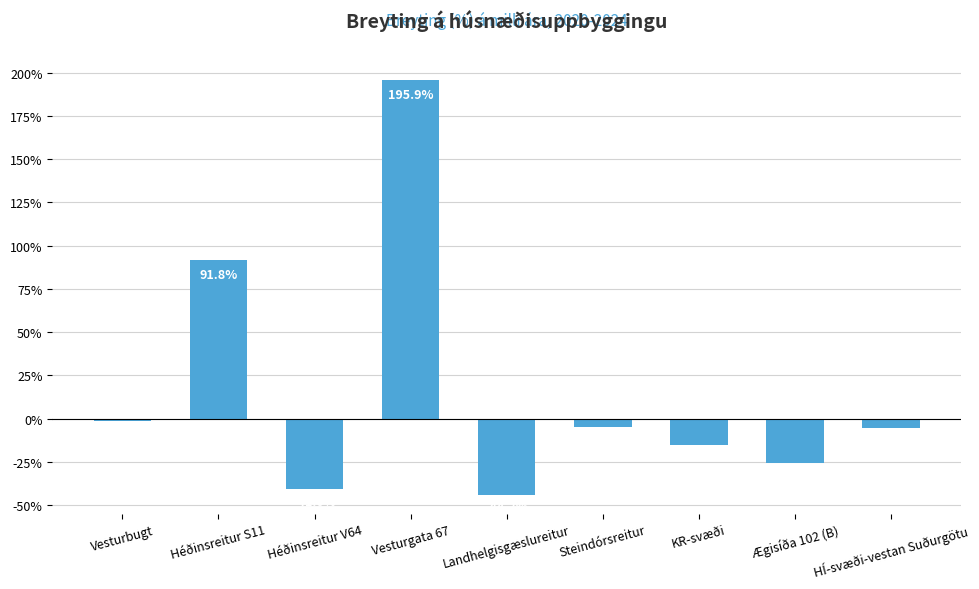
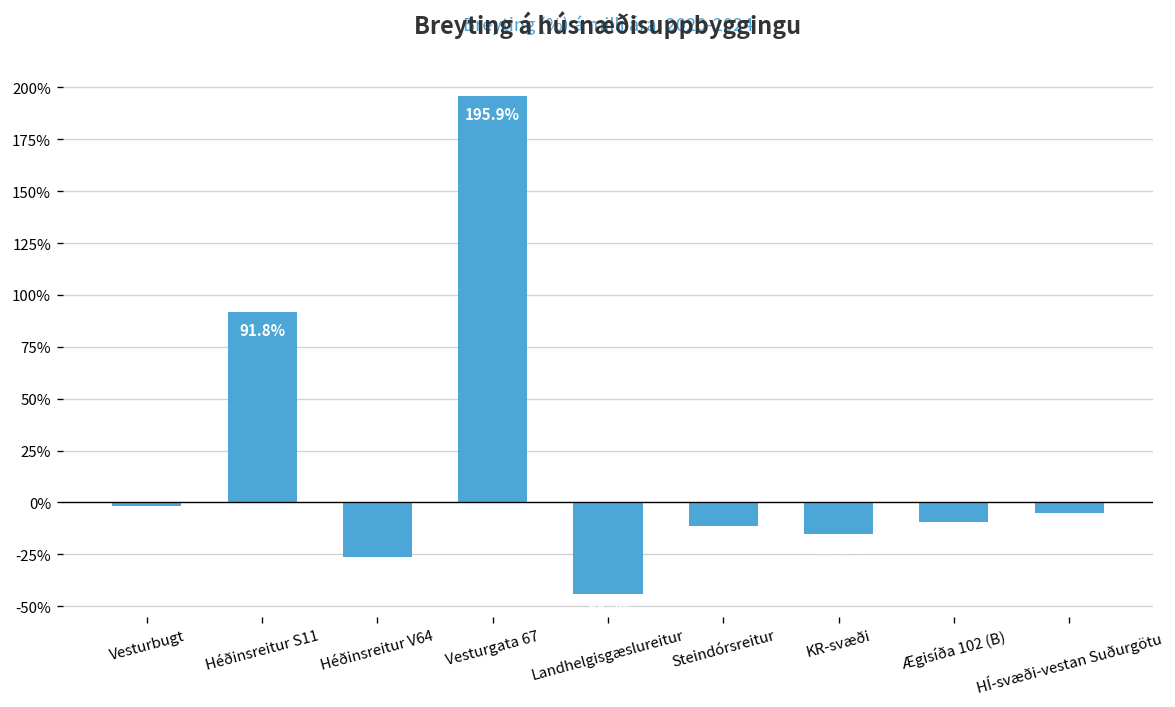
Héðinsreitur V64: -41% -> -26%
Steindórsreitur: -5% -> -11%
Ægisíða 102 (B): -26% -> -10%
